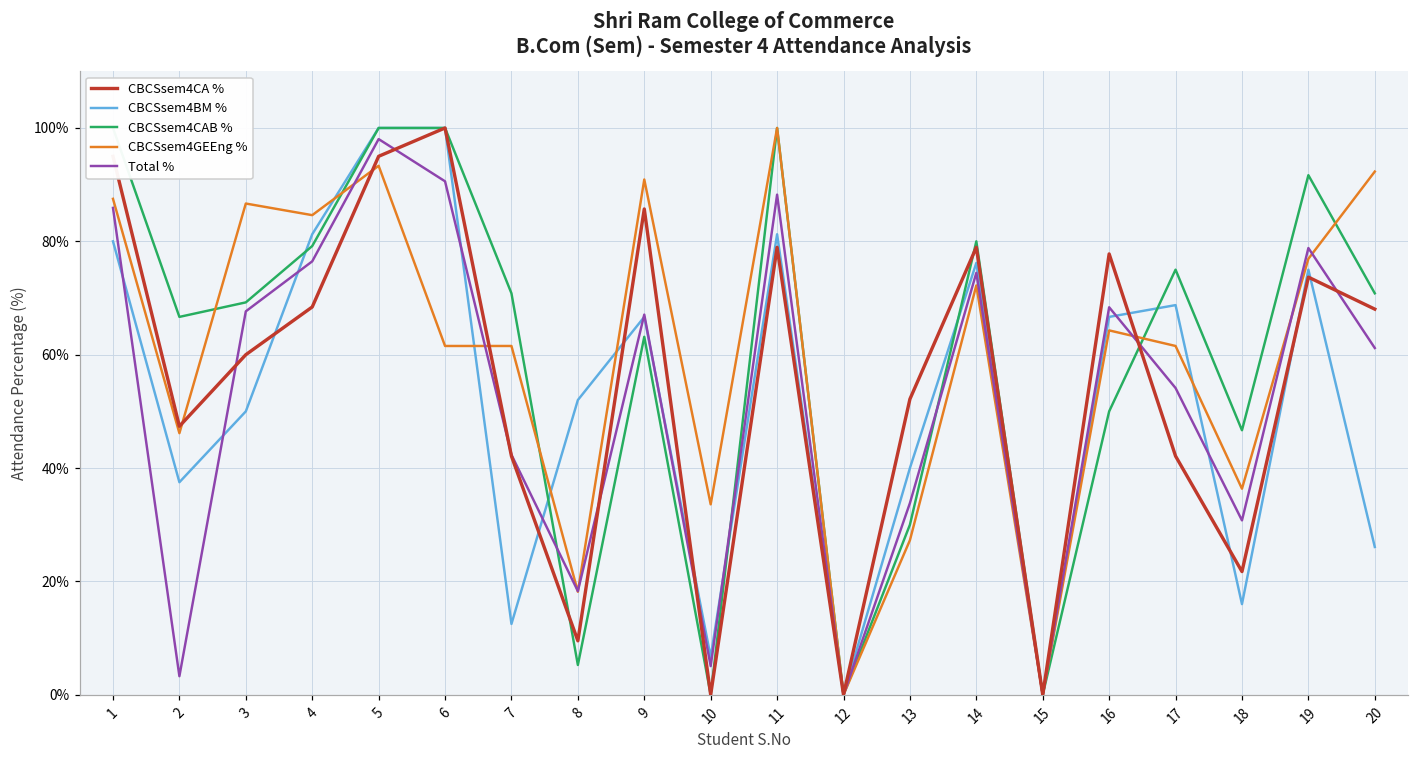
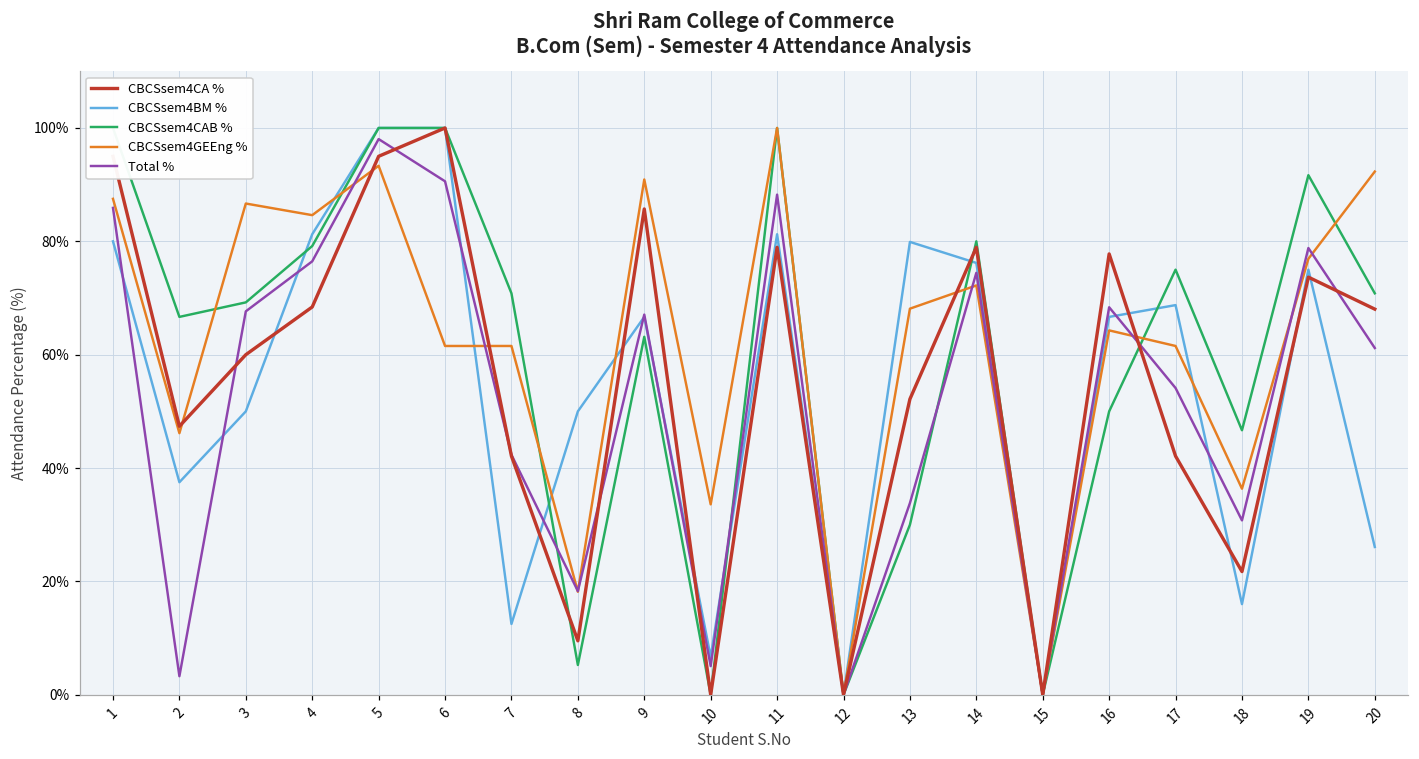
CBCSsem4BM %, 8: 52% -> 50%
CBCSsem4BM %, 13: 40% -> 80%
CBCSsem4GEEng %, 13: 27% -> 68%
